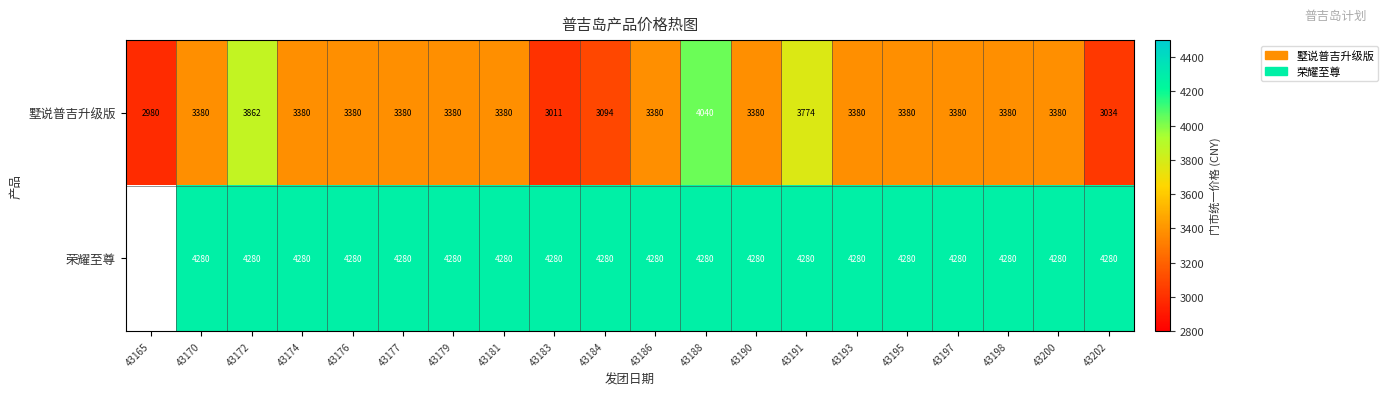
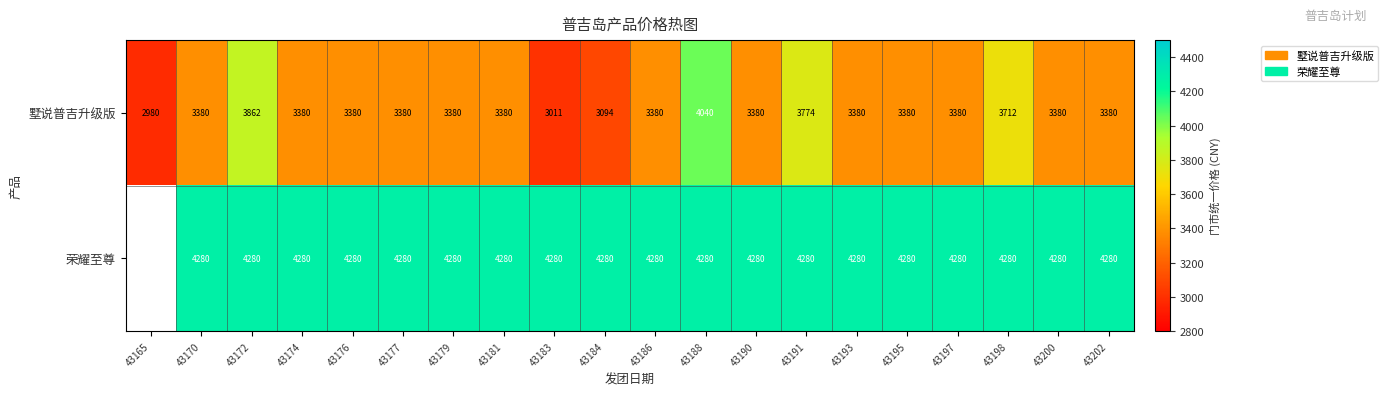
墅说普吉升级版, 43198: 3380 -> 3712
墅说普吉升级版, 43202: 3034 -> 3380
